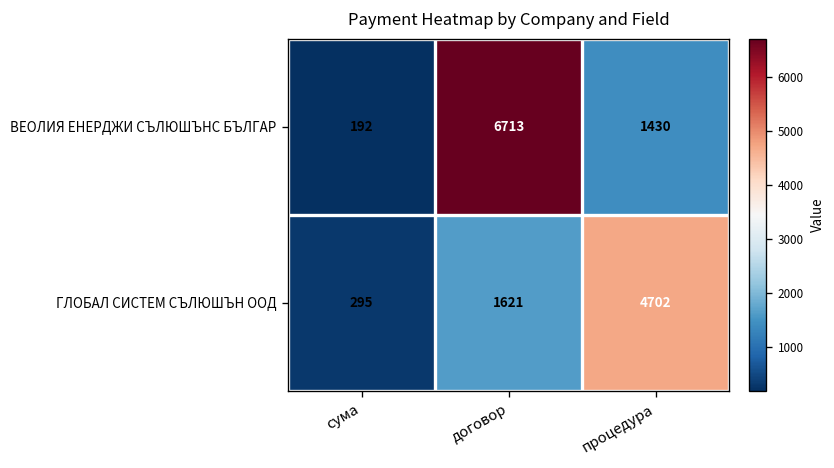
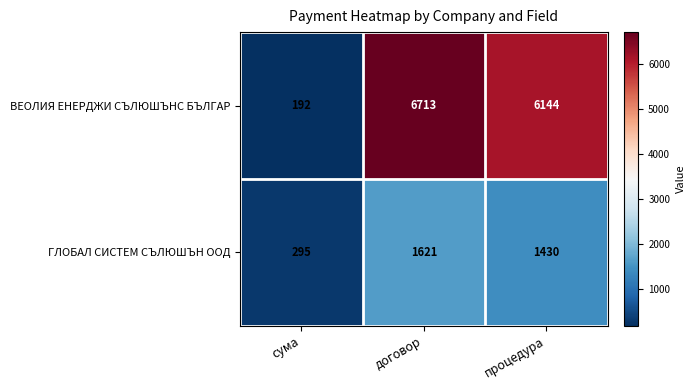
ВЕОЛИЯ ЕНЕРДЖИ СЪЛЮШЪНС БЪЛГАР, процедура: 1430 -> 6144
ГЛОБАЛ СИСТЕМ СЪЛЮШЪН ООД, процедура: 4702 -> 1430
